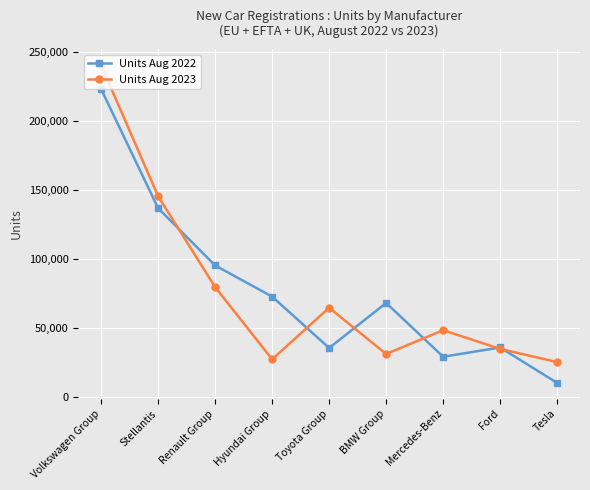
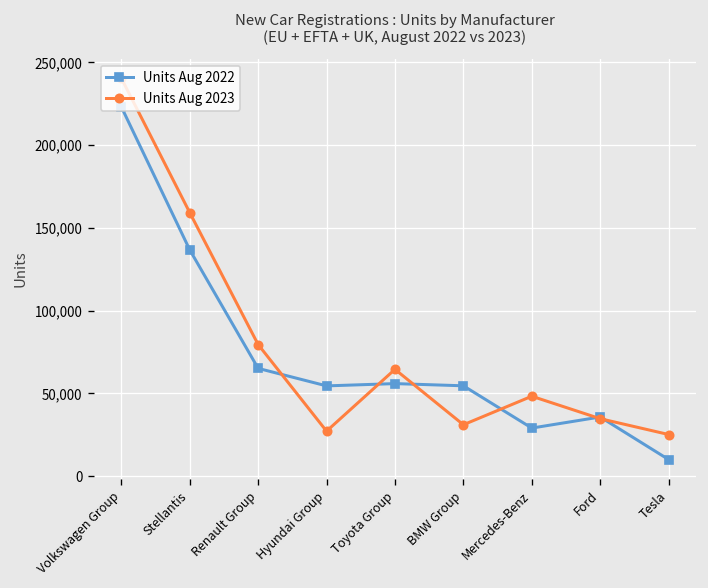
Units Aug 2023, Stellantis: 145,000 -> 159,000
Units Aug 2022, Renault Group: 95,000 -> 65,000
Units Aug 2022, Hyundai Group: 73,000 -> 54,000
Units Aug 2022, Toyota Group: 35,000 -> 56,000
Units Aug 2022, BMW Group: 68,000 -> 55,000
